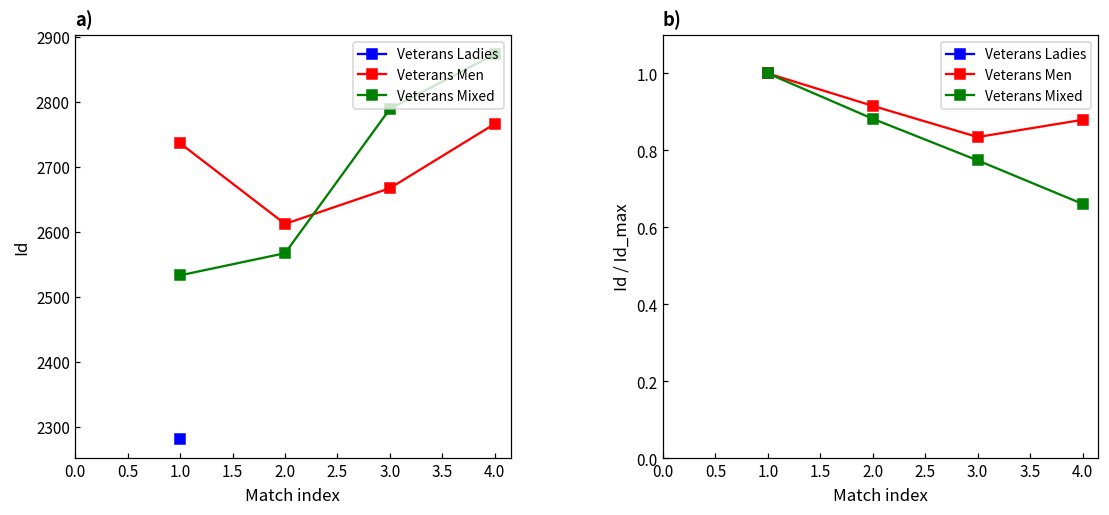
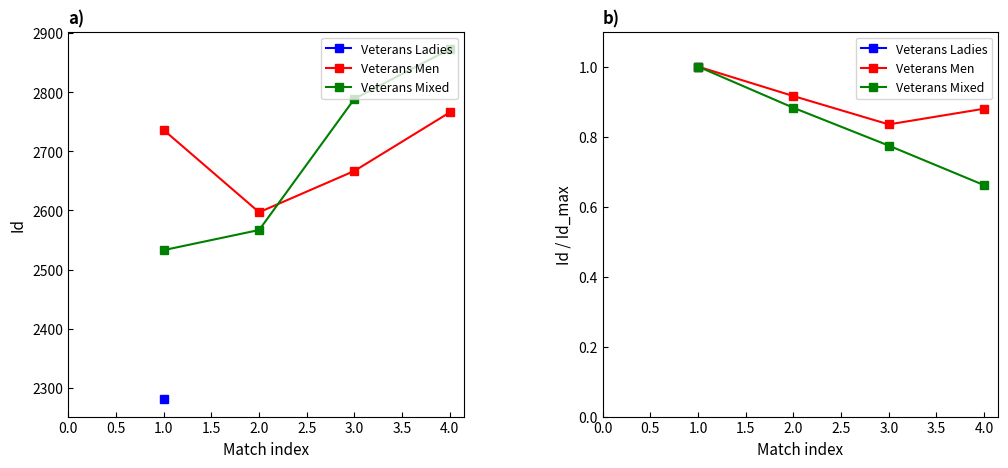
a), Veterans Men, 2.0: 2610 -> 2600
